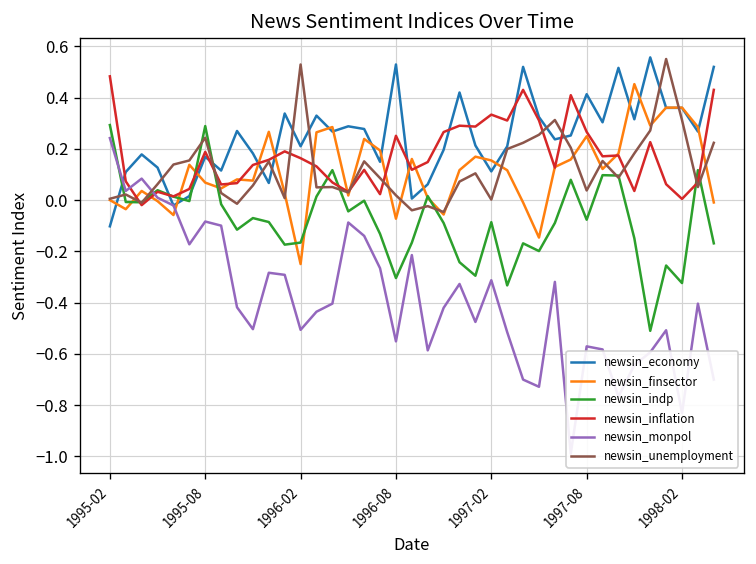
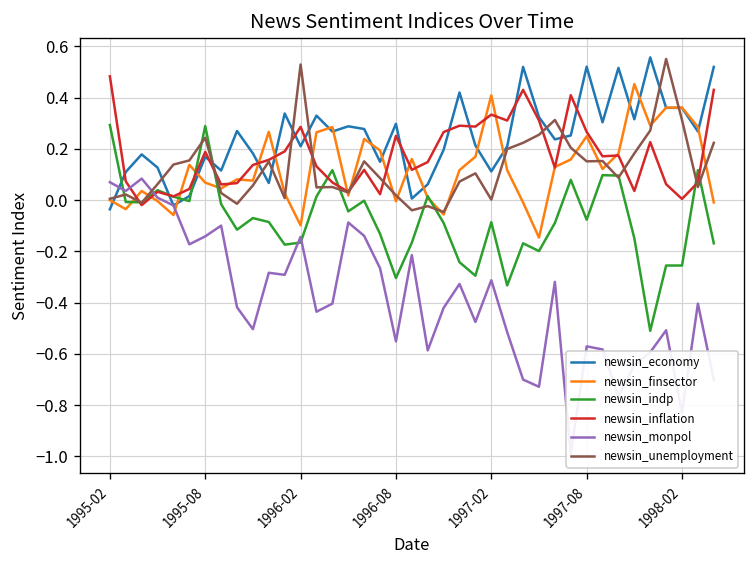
newsin_economy, 1995-02: -0.10 -> -0.04
newsin_monpol, 1995-02: 0.24 -> 0.07
newsin_monpol, 1995-08: -0.08 -> -0.14
newsin_finsector, 1996-02: -0.25 -> -0.10
newsin_inflation, 1996-02: 0.16 -> 0.29
newsin_monpol, 1996-02: -0.51 -> -0.14
newsin_economy, 1996-08: 0.53 -> 0.30
newsin_finsector, 1996-08: -0.07 -> 0.00
newsin_finsector, 1997-02: 0.15 -> 0.41
newsin_economy, 1997-08: 0.41 -> 0.52
newsin_unemployment, 1997-08: 0.04 -> 0.15
newsin_indp, 1998-02: -0.32 -> -0.26
